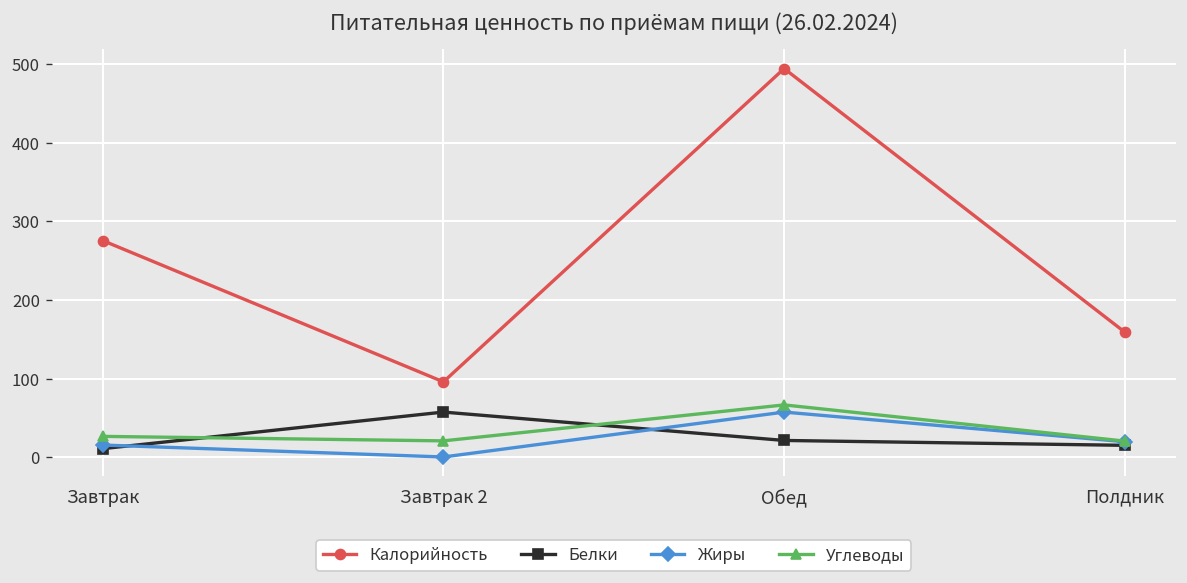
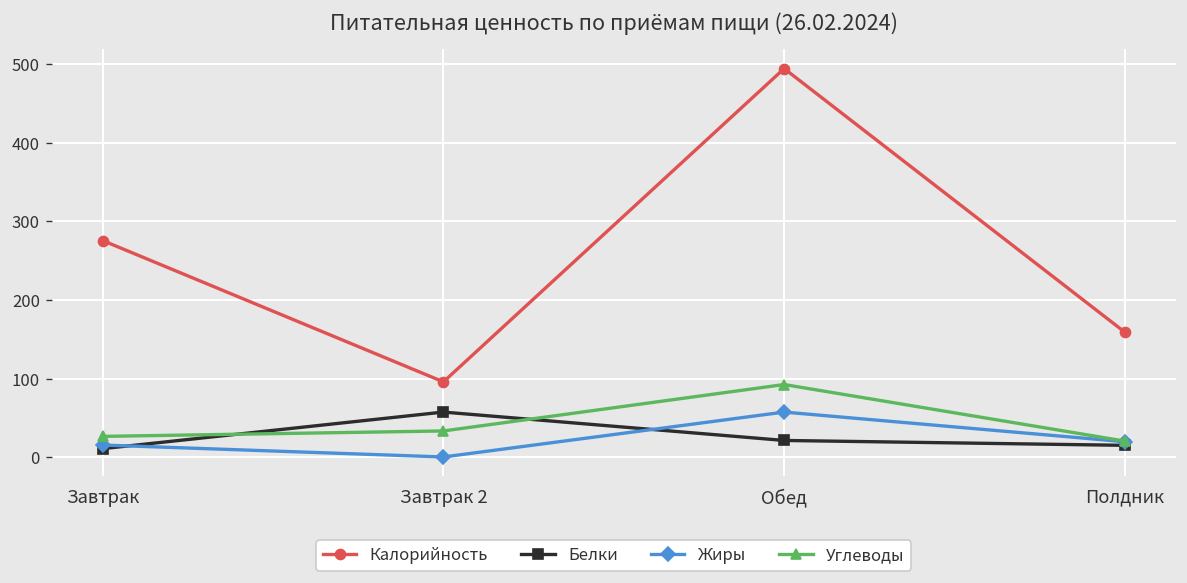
Углеводы, Завтрак 2: 20 -> 30
Углеводы, Обед: 70 -> 90
